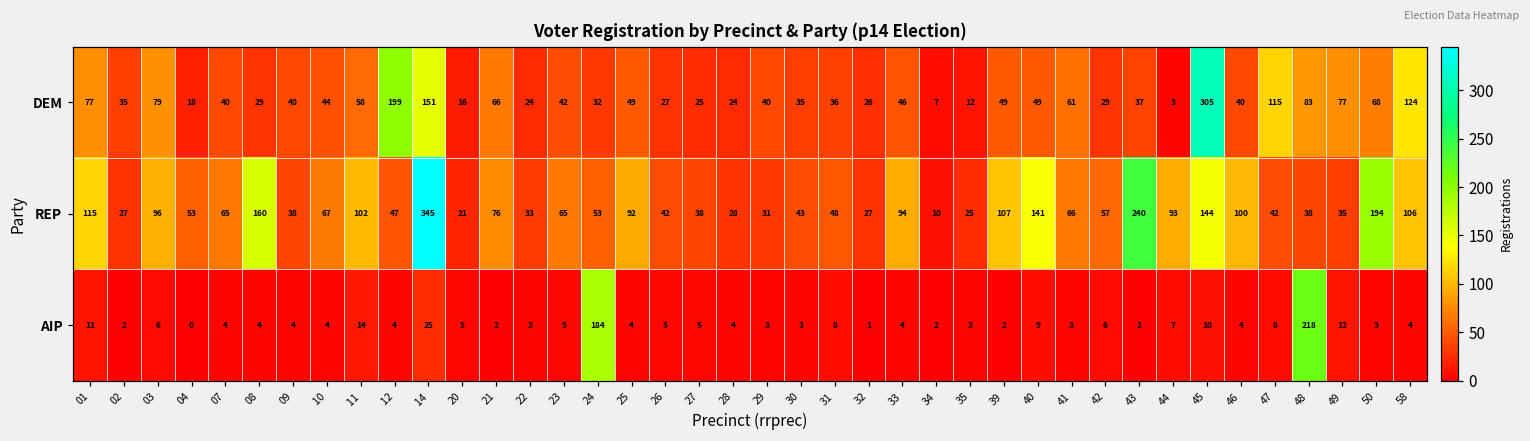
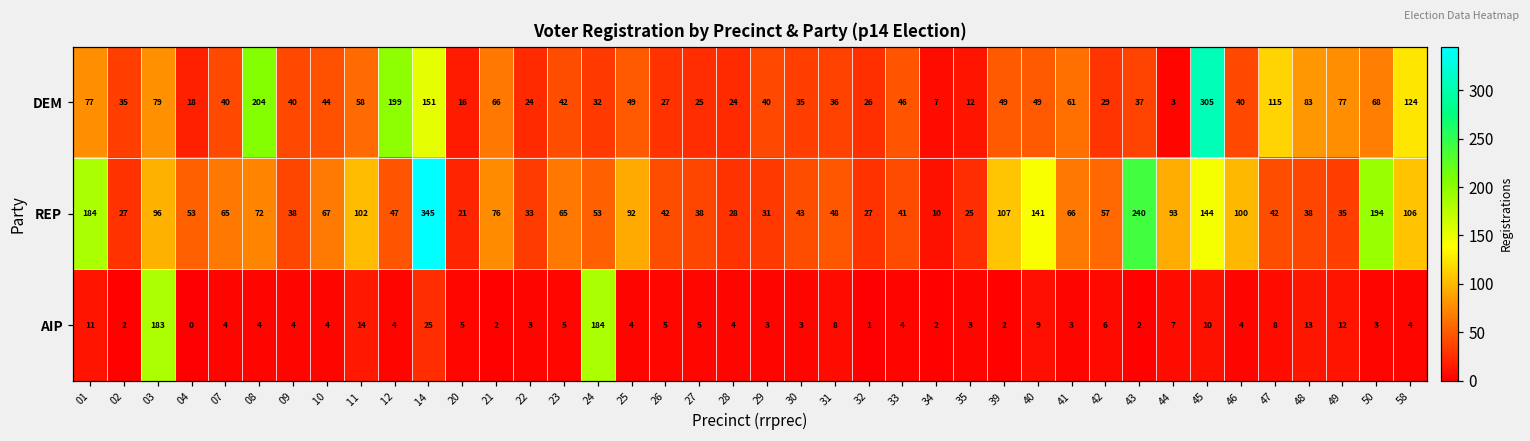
DEM, 08: 29 -> 204
REP, 01: 115 -> 184
REP, 08: 160 -> 72
REP, 33: 94 -> 41
AIP, 03: 6 -> 183
AIP, 48: 218 -> 13
